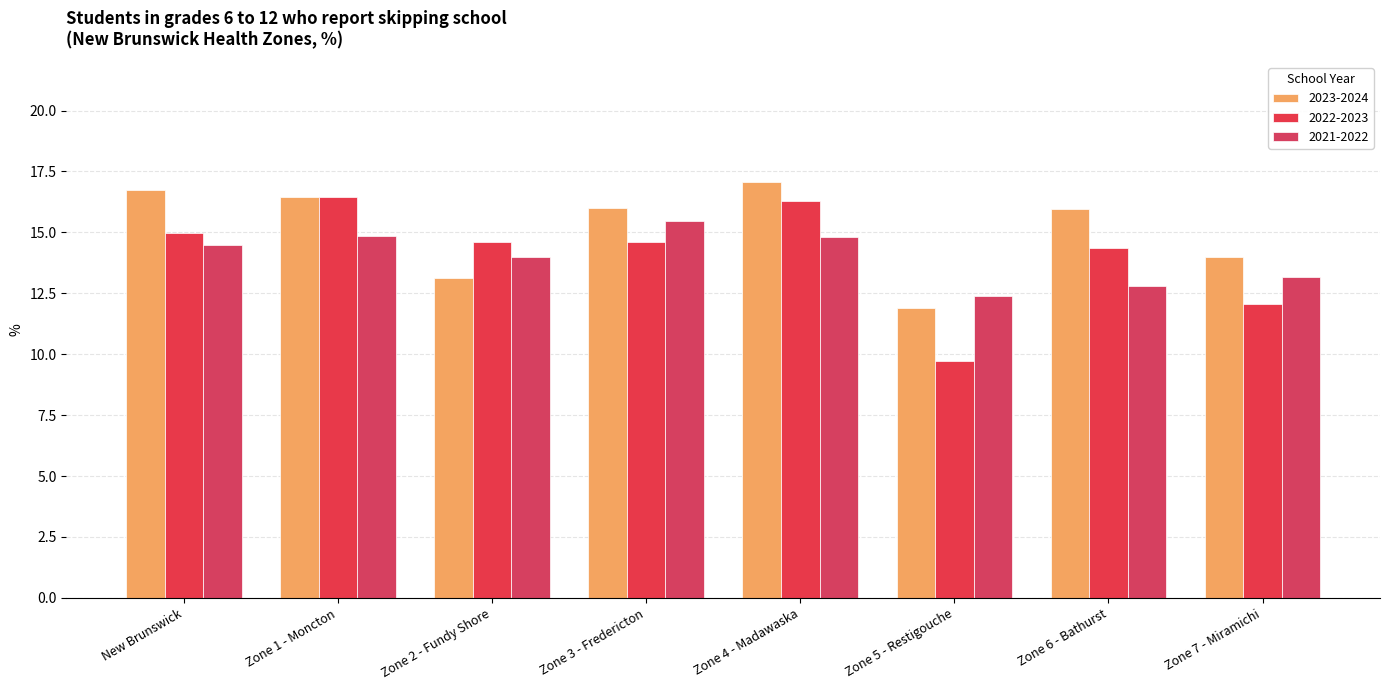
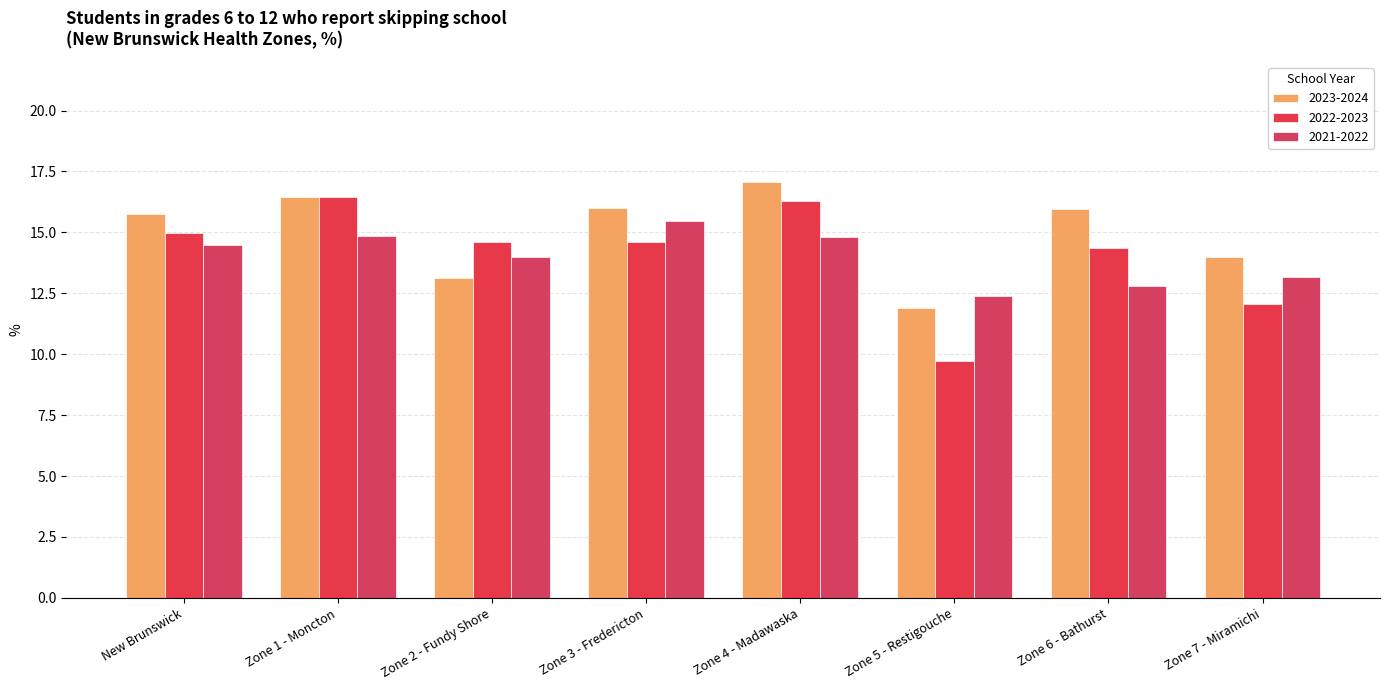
2023-2024, New Brunswick: 16.8 -> 15.8
